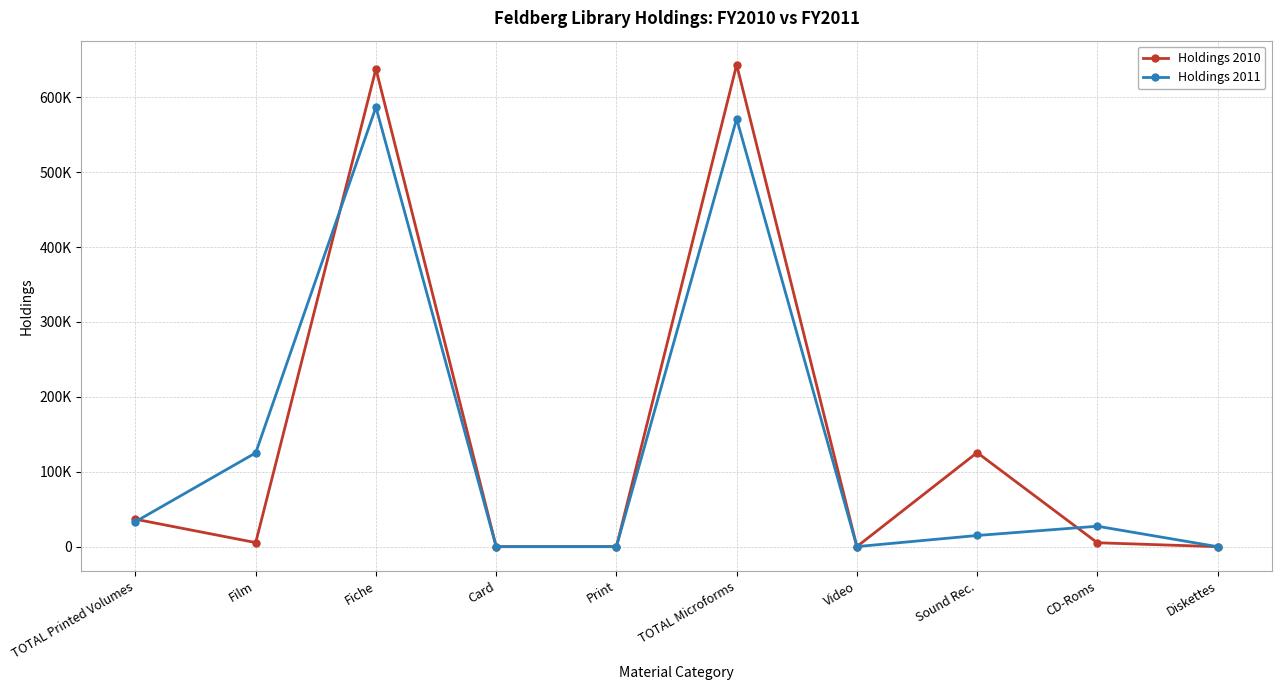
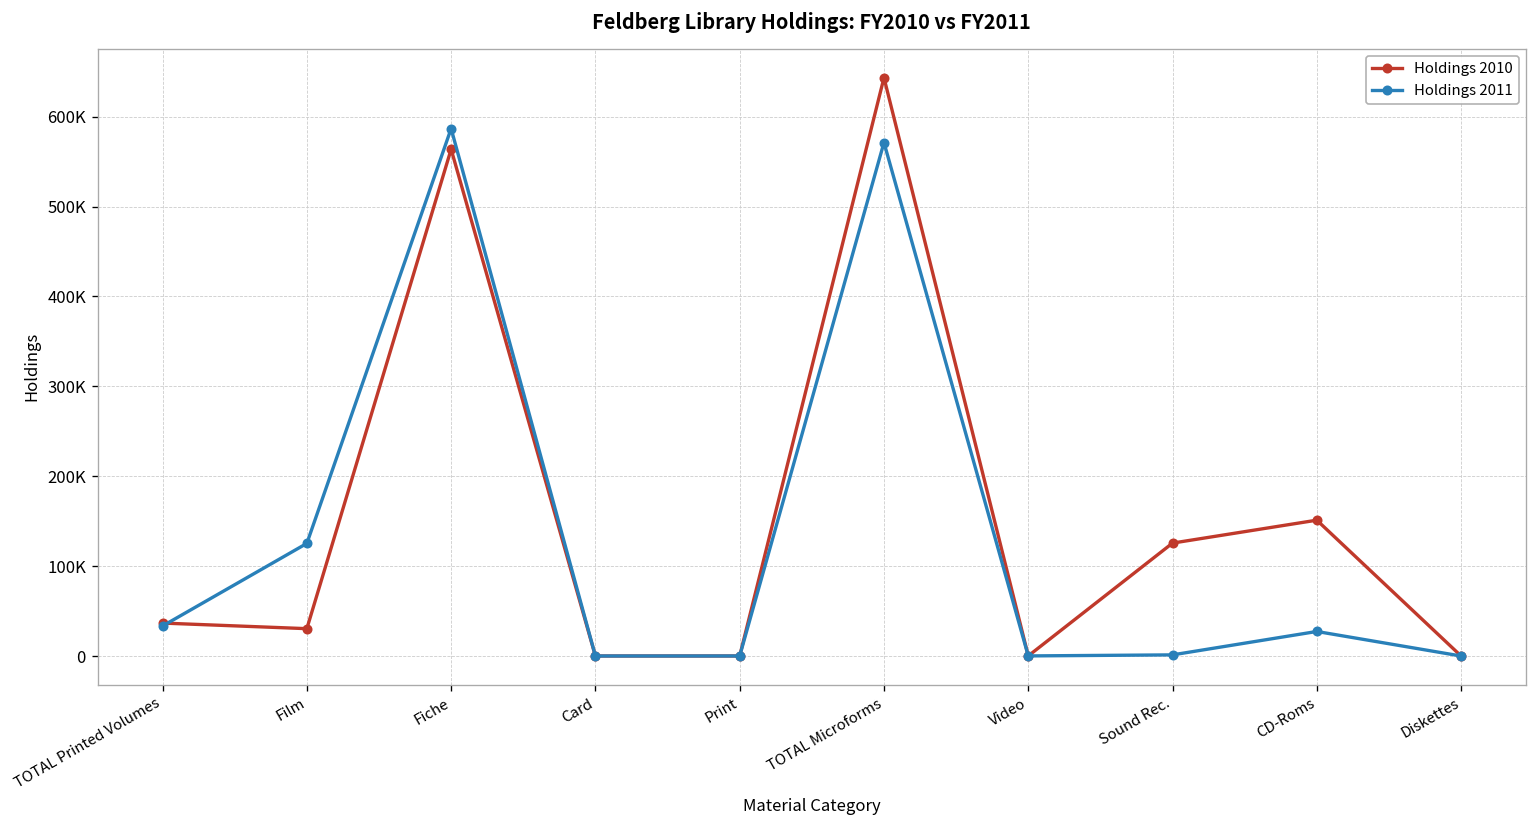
Holdings 2010, Film: 10000 -> 30000
Holdings 2010, Fiche: 640000 -> 560000
Holdings 2011, Sound Rec.: 10000 -> 0
Holdings 2010, CD-Roms: 10000 -> 150000
